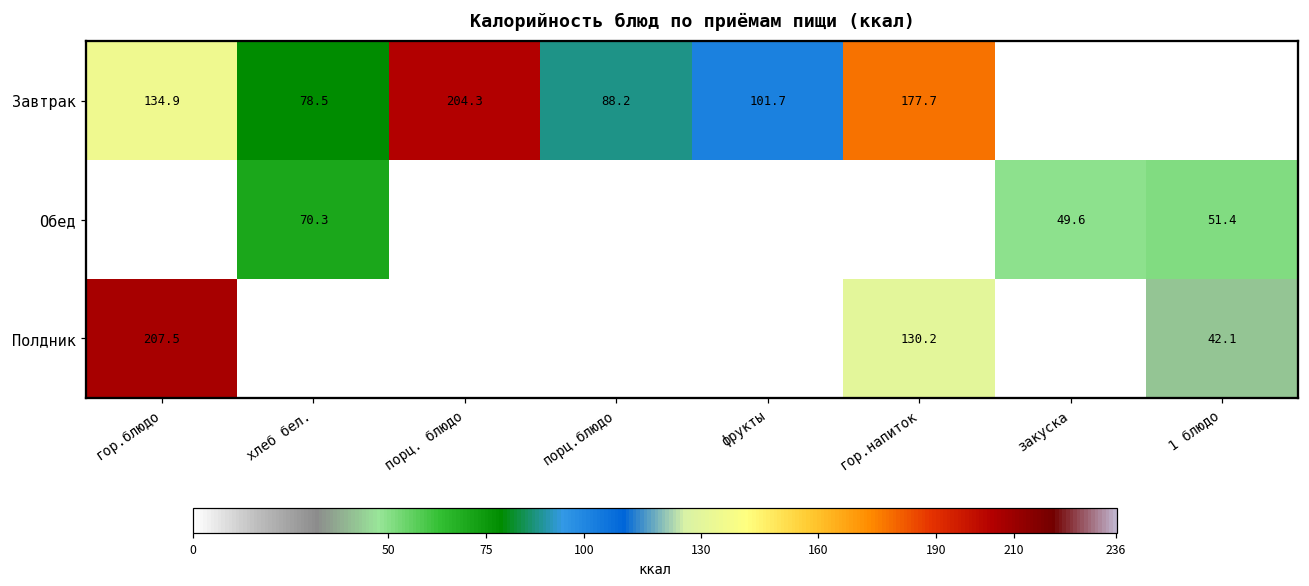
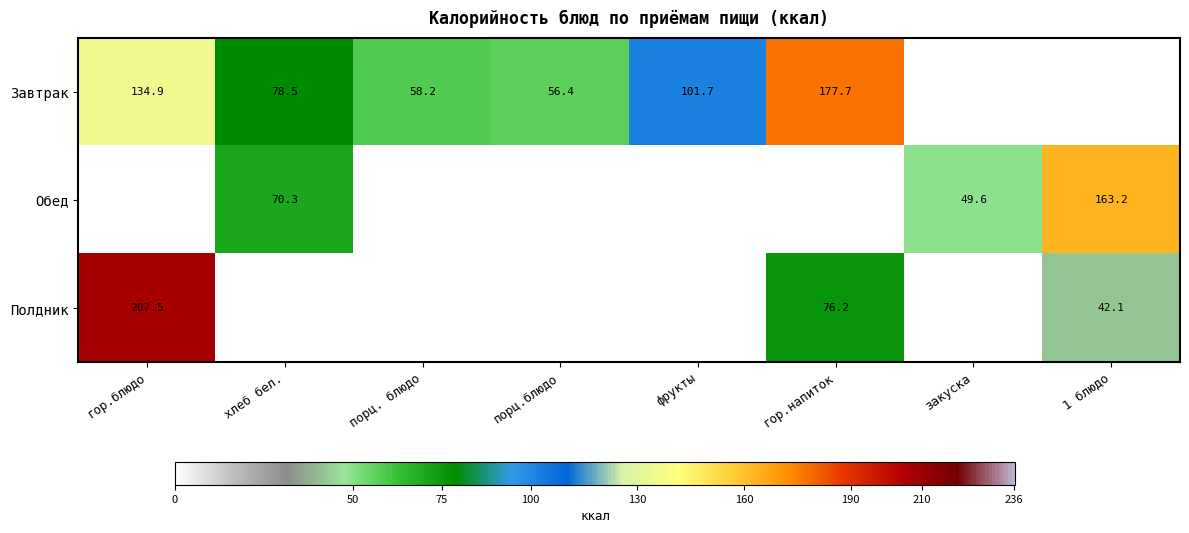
Завтрак, порц. блюдо: 204.3 -> 58.2
Завтрак, порц.блюдо: 88.2 -> 56.4
Обед, 1 блюдо: 51.4 -> 163.2
Полдник, гор.напиток: 130.2 -> 76.2
